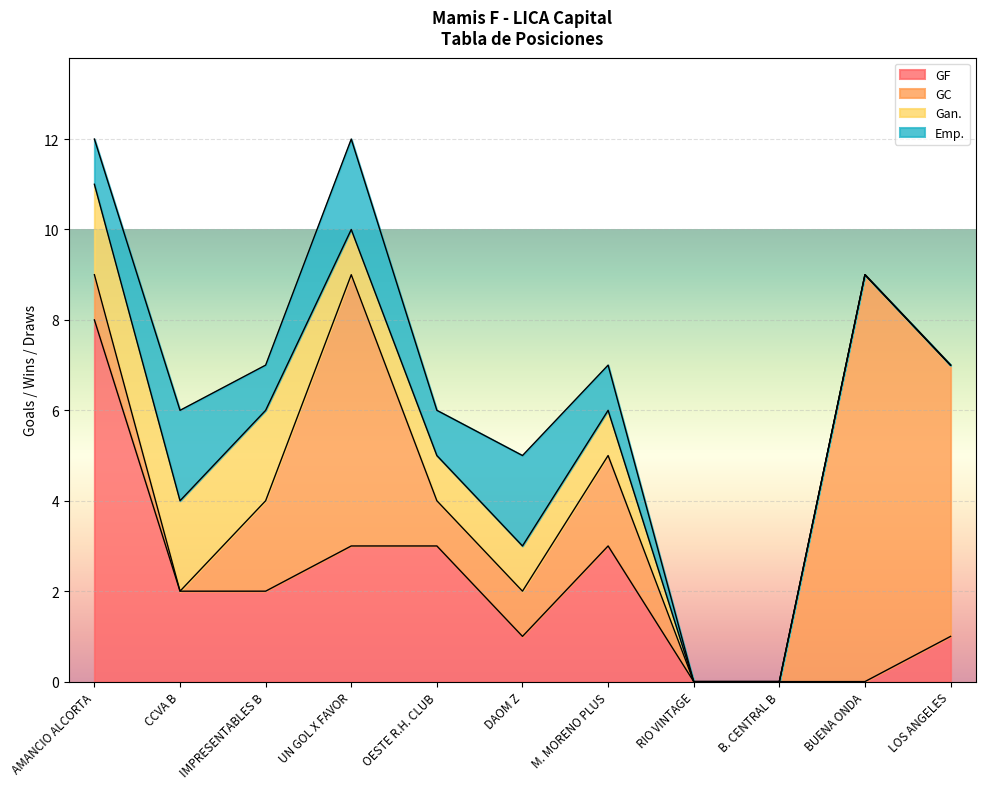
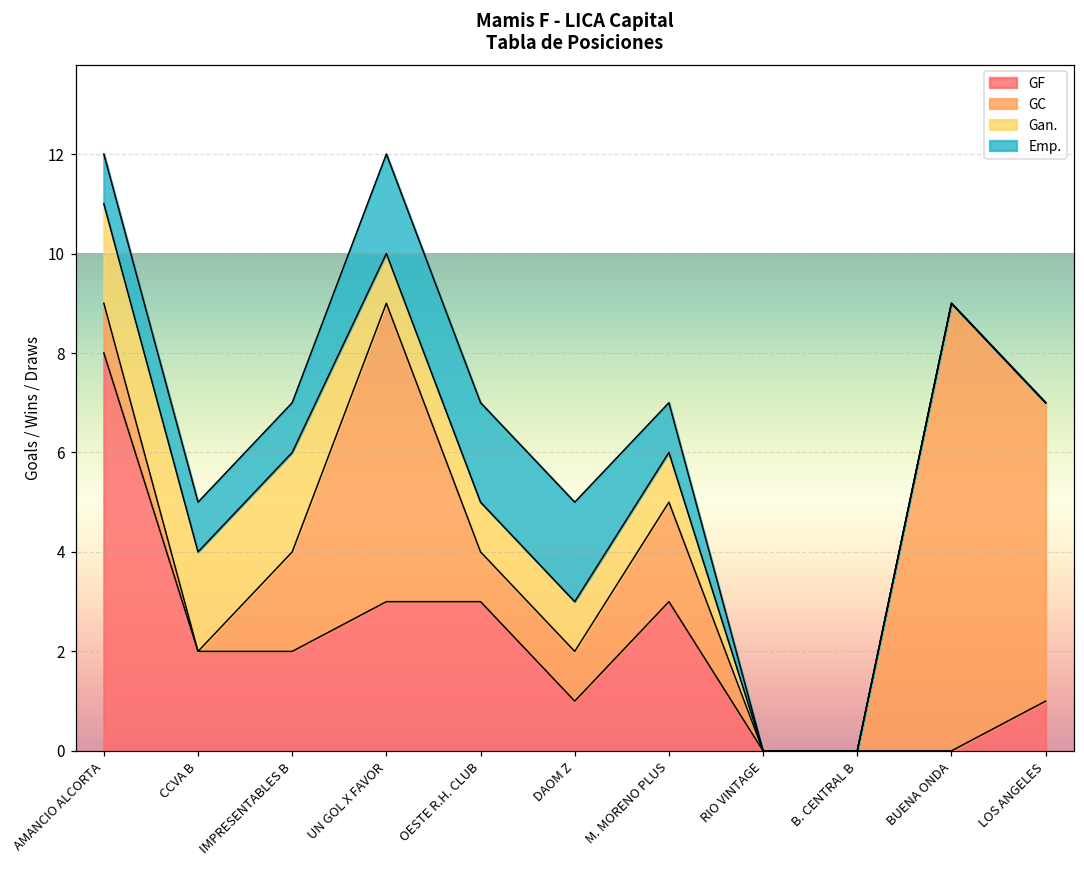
Emp., CCVA B: 2 -> 1
Emp., OESTE R.H. CLUB: 1 -> 2
